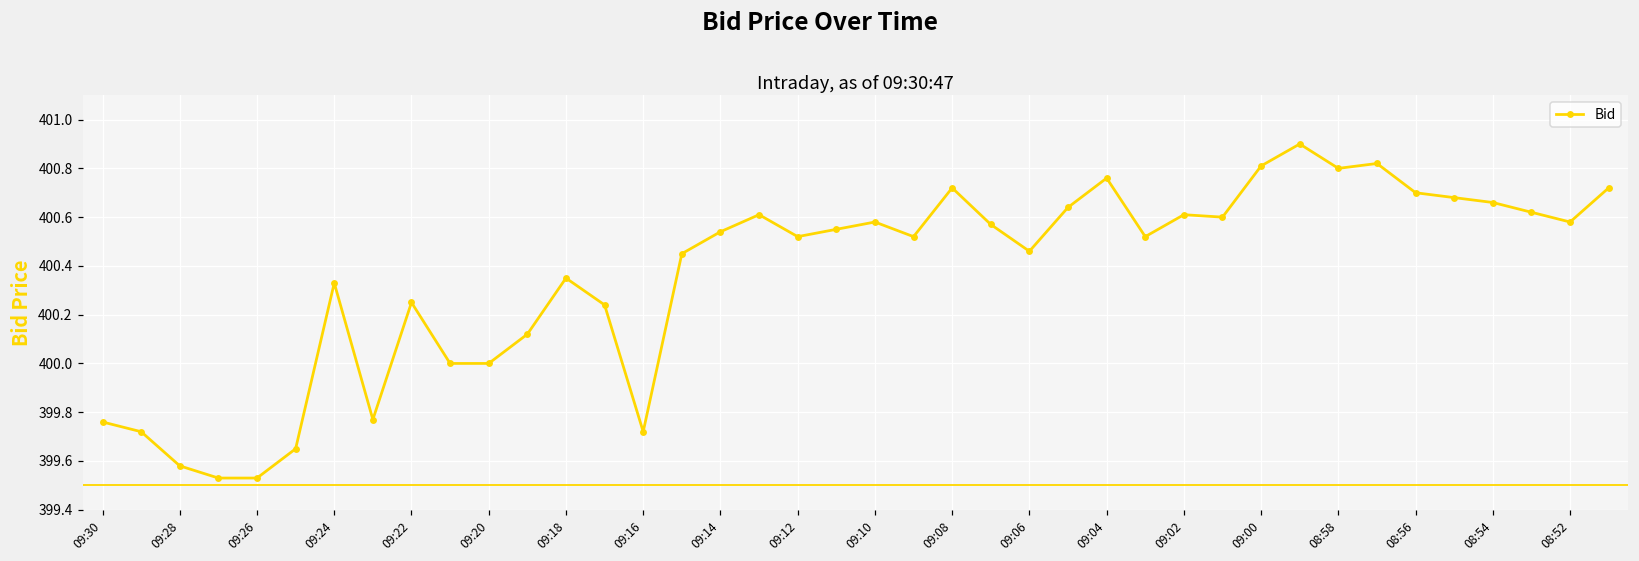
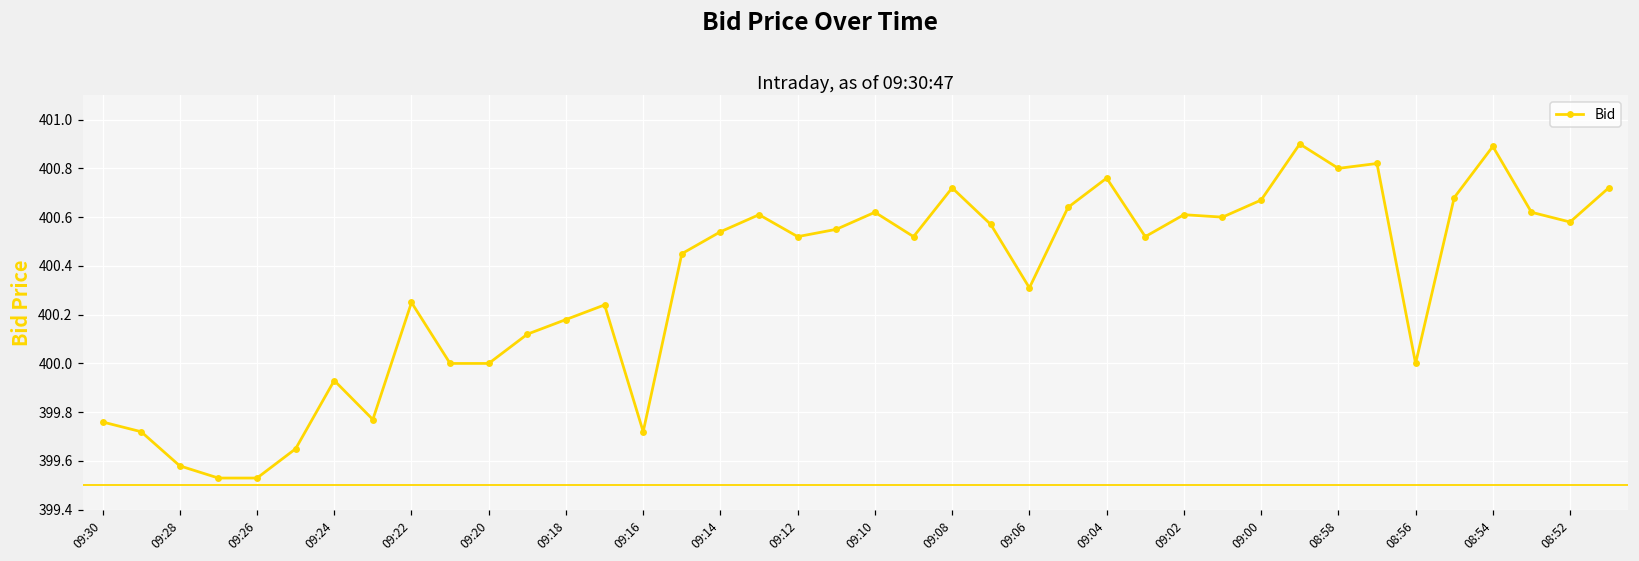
09:24: 400.33 -> 399.93
09:18: 400.35 -> 400.18
09:10: 400.58 -> 400.62
09:06: 400.46 -> 400.31
09:00: 400.81 -> 400.67
08:56: 400.7 -> 400.0
08:54: 400.66 -> 400.89
